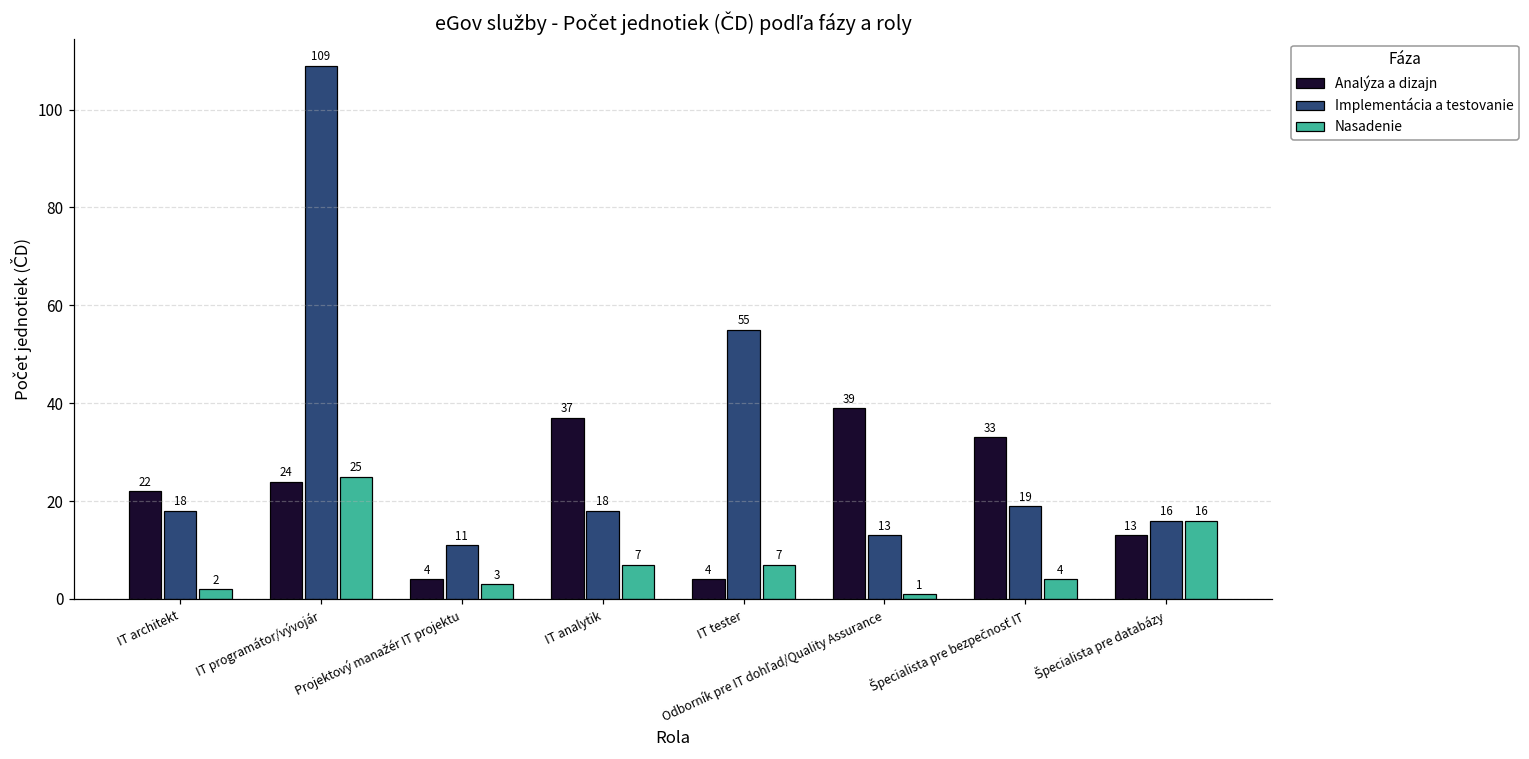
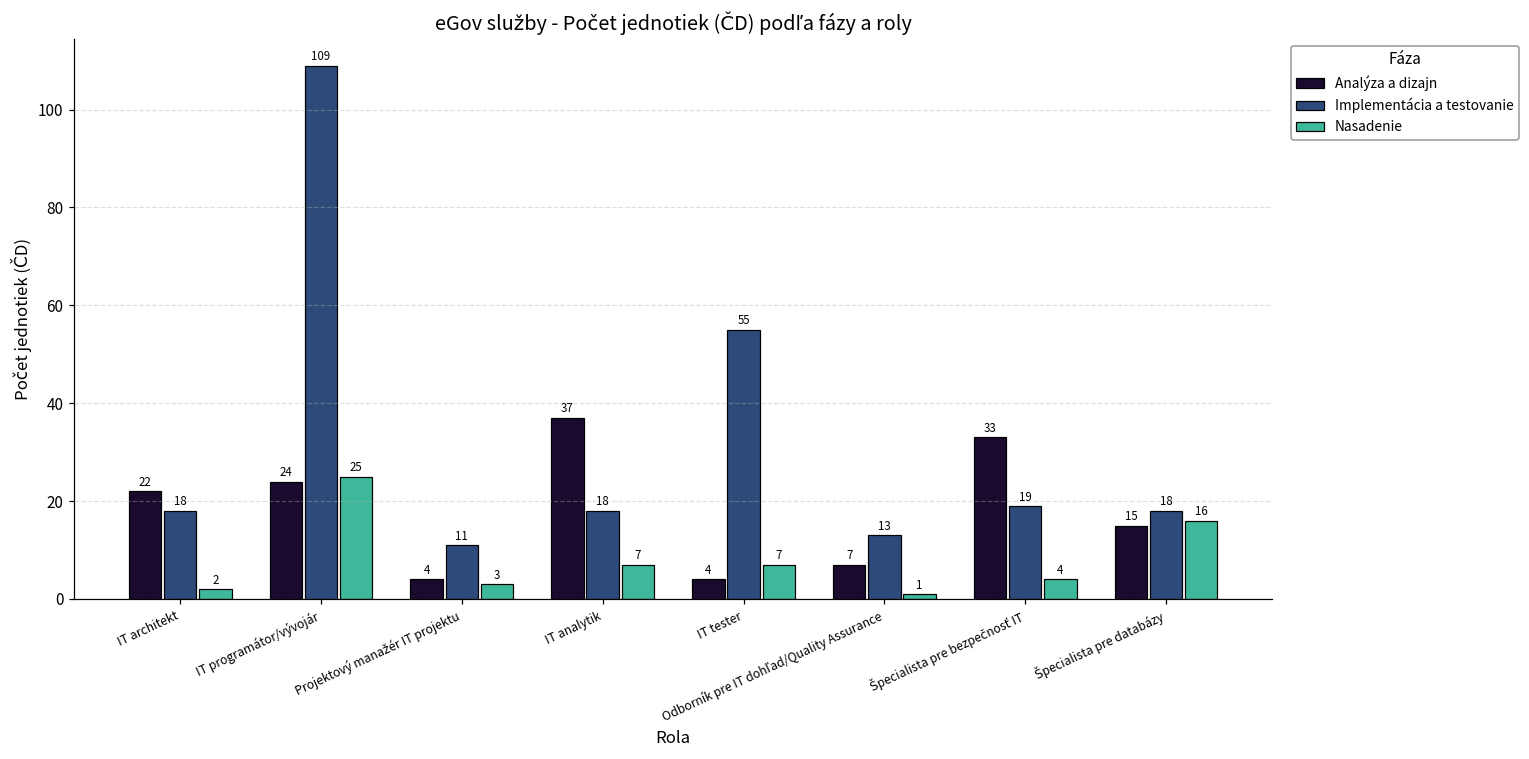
Analýza a dizajn, Odborník pre IT dohľad/Quality Assurance: 39 -> 7
Analýza a dizajn, Špecialista pre databázy: 13 -> 15
Implementácia a testovanie, Špecialista pre databázy: 16 -> 18
